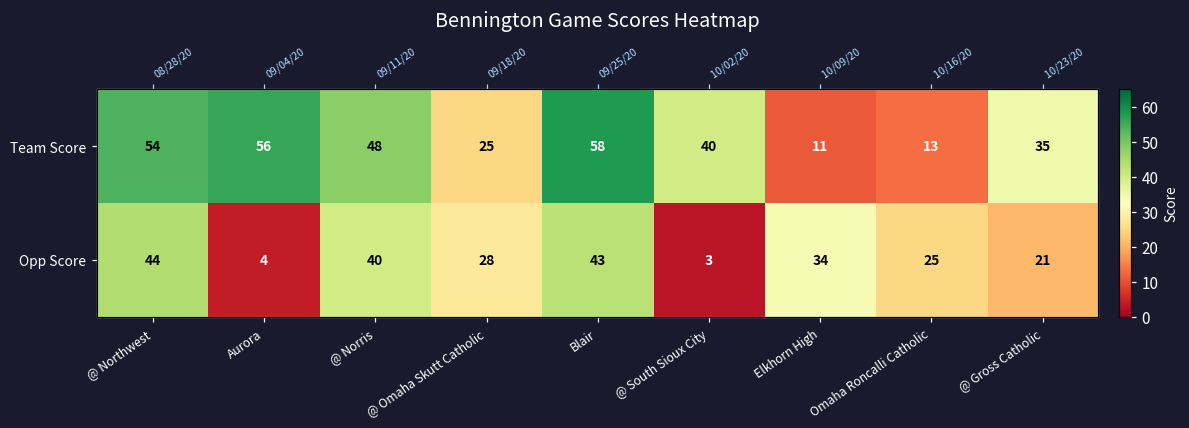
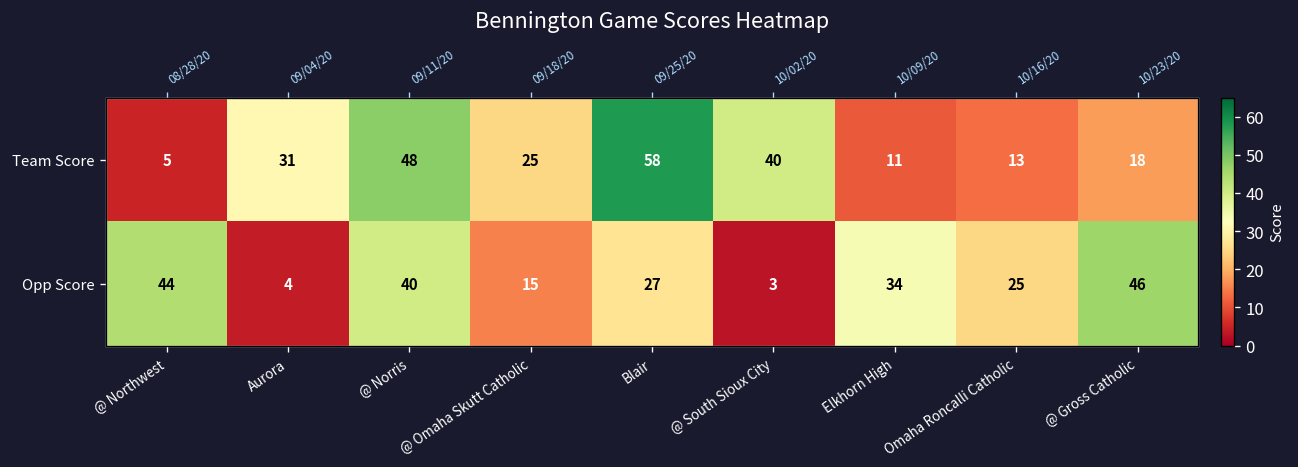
Team Score, @ Northwest: 54 -> 5
Team Score, Aurora: 56 -> 31
Team Score, @ Gross Catholic: 35 -> 18
Opp Score, @ Omaha Skutt Catholic: 28 -> 15
Opp Score, Blair: 43 -> 27
Opp Score, @ Gross Catholic: 21 -> 46
